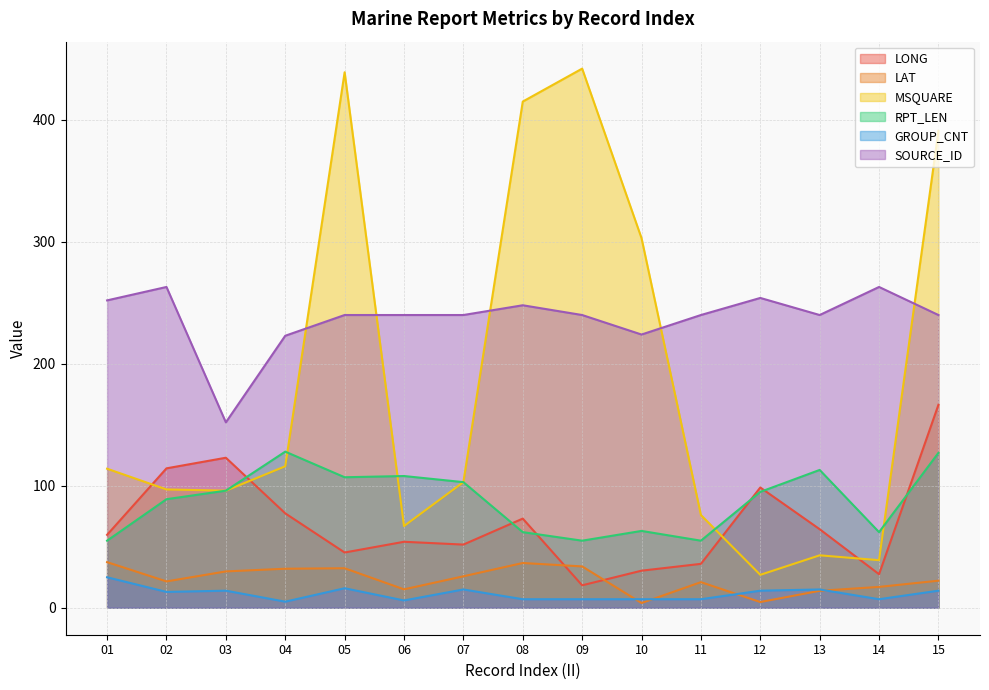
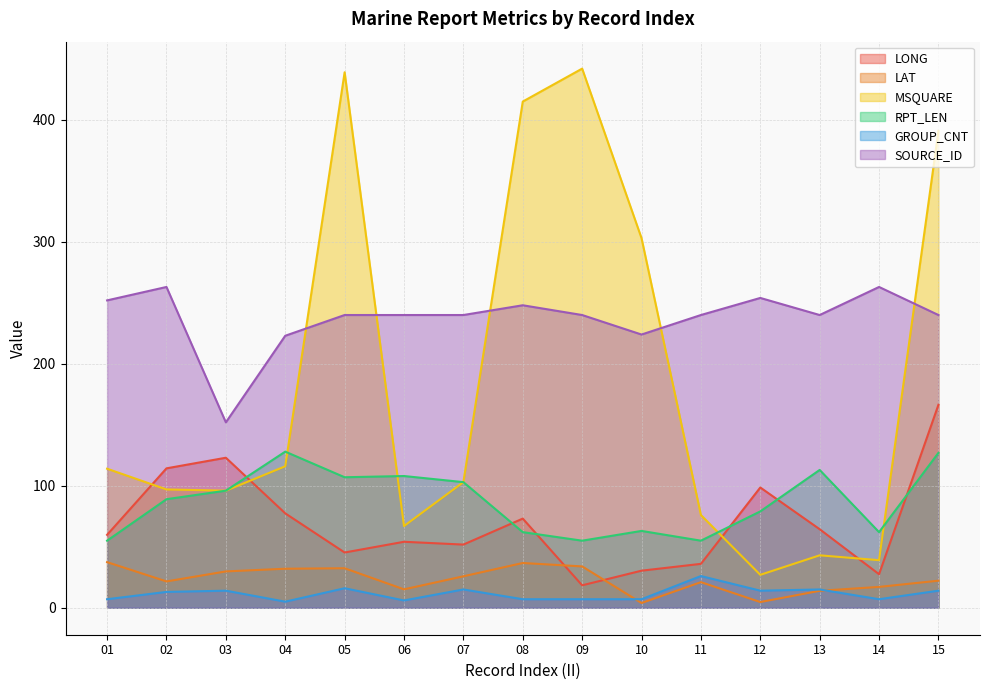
GROUP_CNT, 01: 25 -> 7
GROUP_CNT, 11: 7 -> 26
RPT_LEN, 12: 95 -> 79
